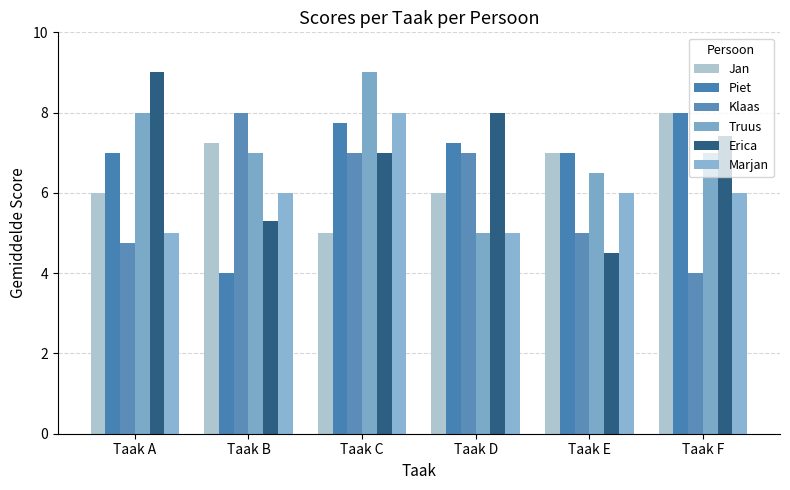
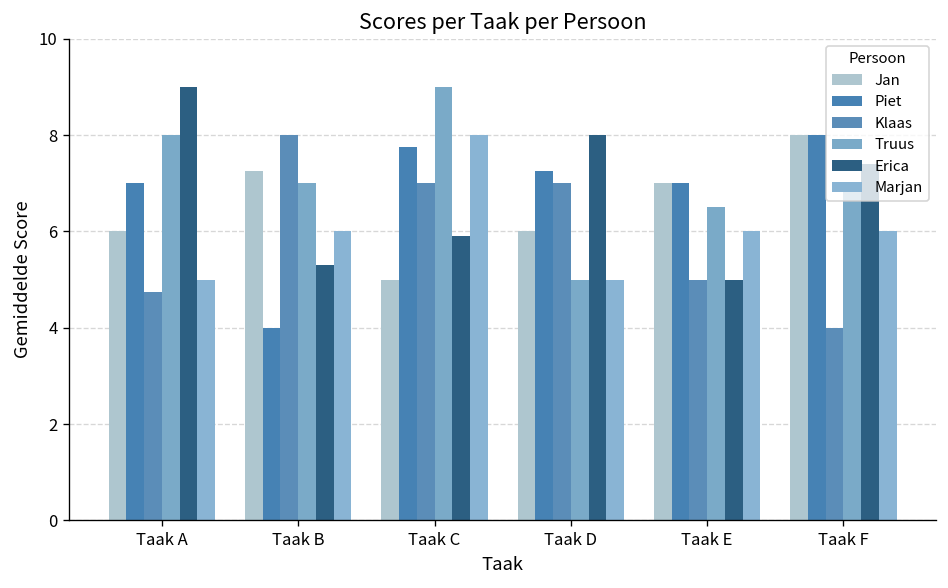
Erica, Taak C: 7.0 -> 5.9
Erica, Taak E: 4.5 -> 5.0
